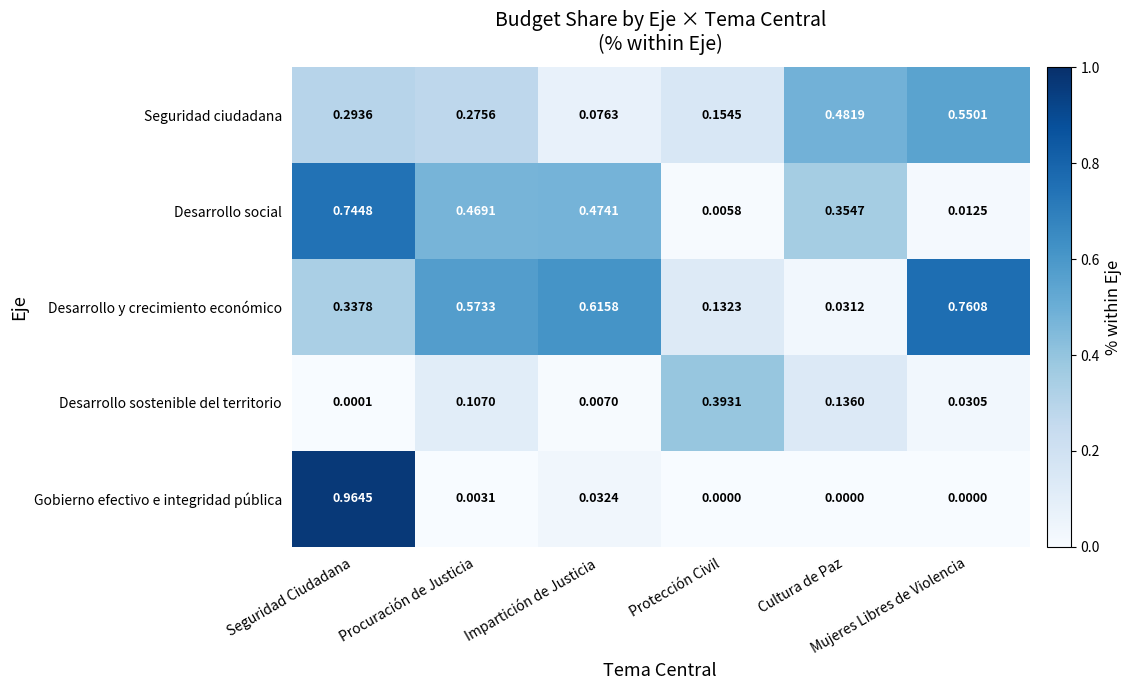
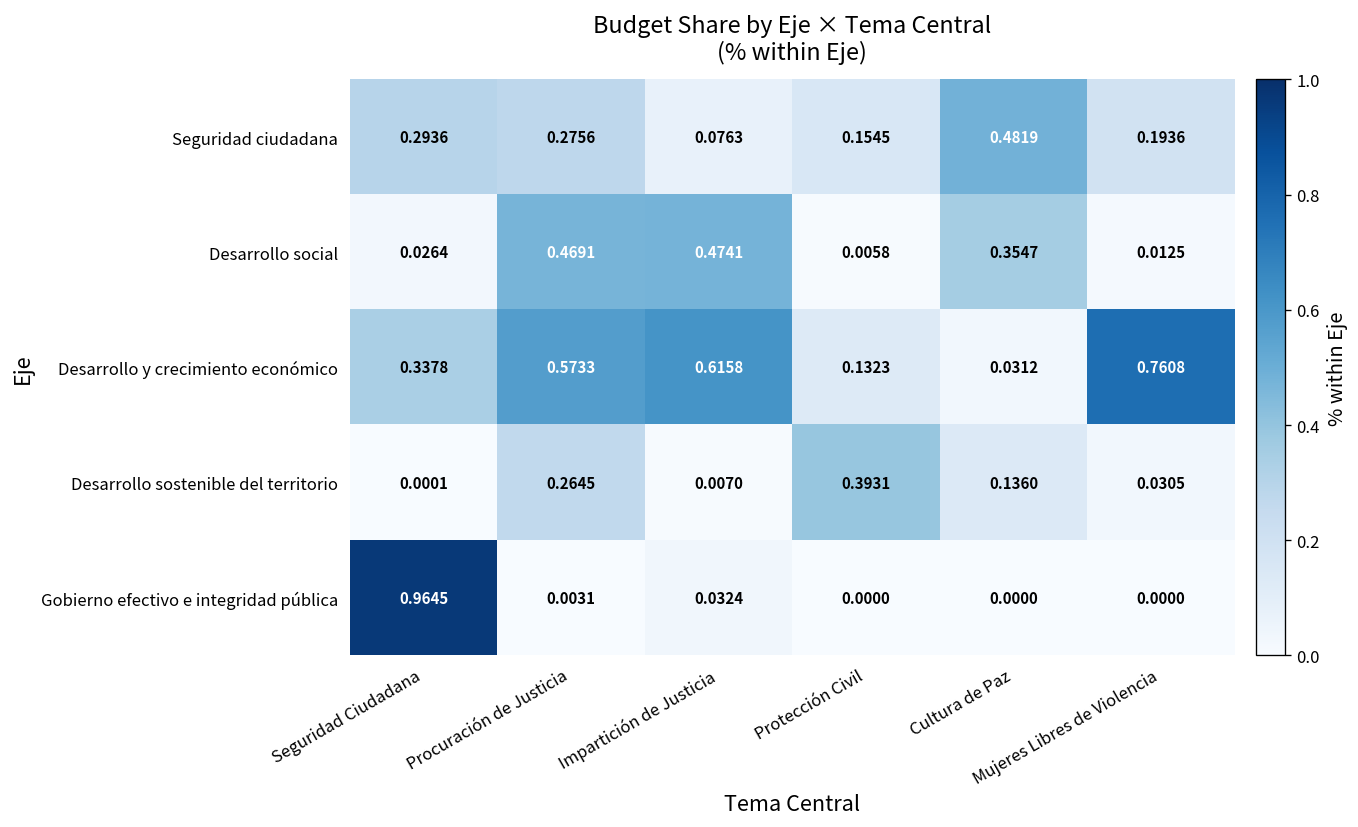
Seguridad ciudadana, Mujeres Libres de Violencia: 0.5501 -> 0.1936
Desarrollo social, Seguridad Ciudadana: 0.7448 -> 0.0264
Desarrollo sostenible del territorio, Procuración de Justicia: 0.1070 -> 0.2645
